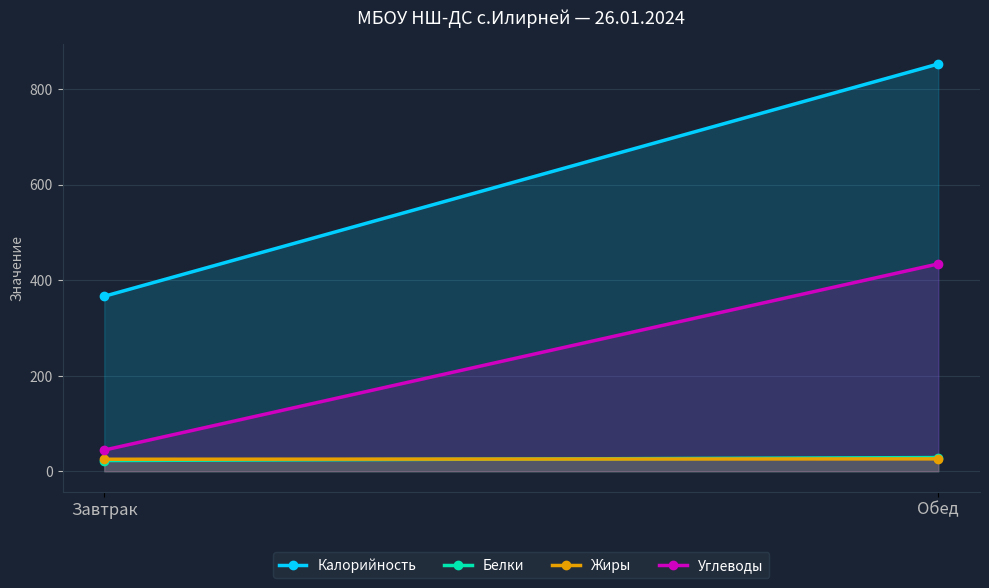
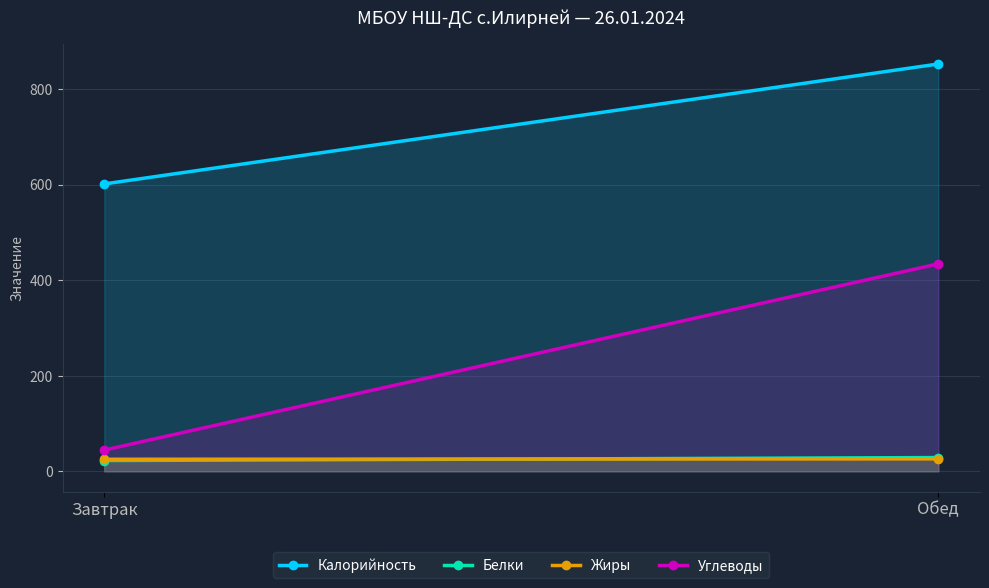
Калорийность, Завтрак: 370 -> 600
